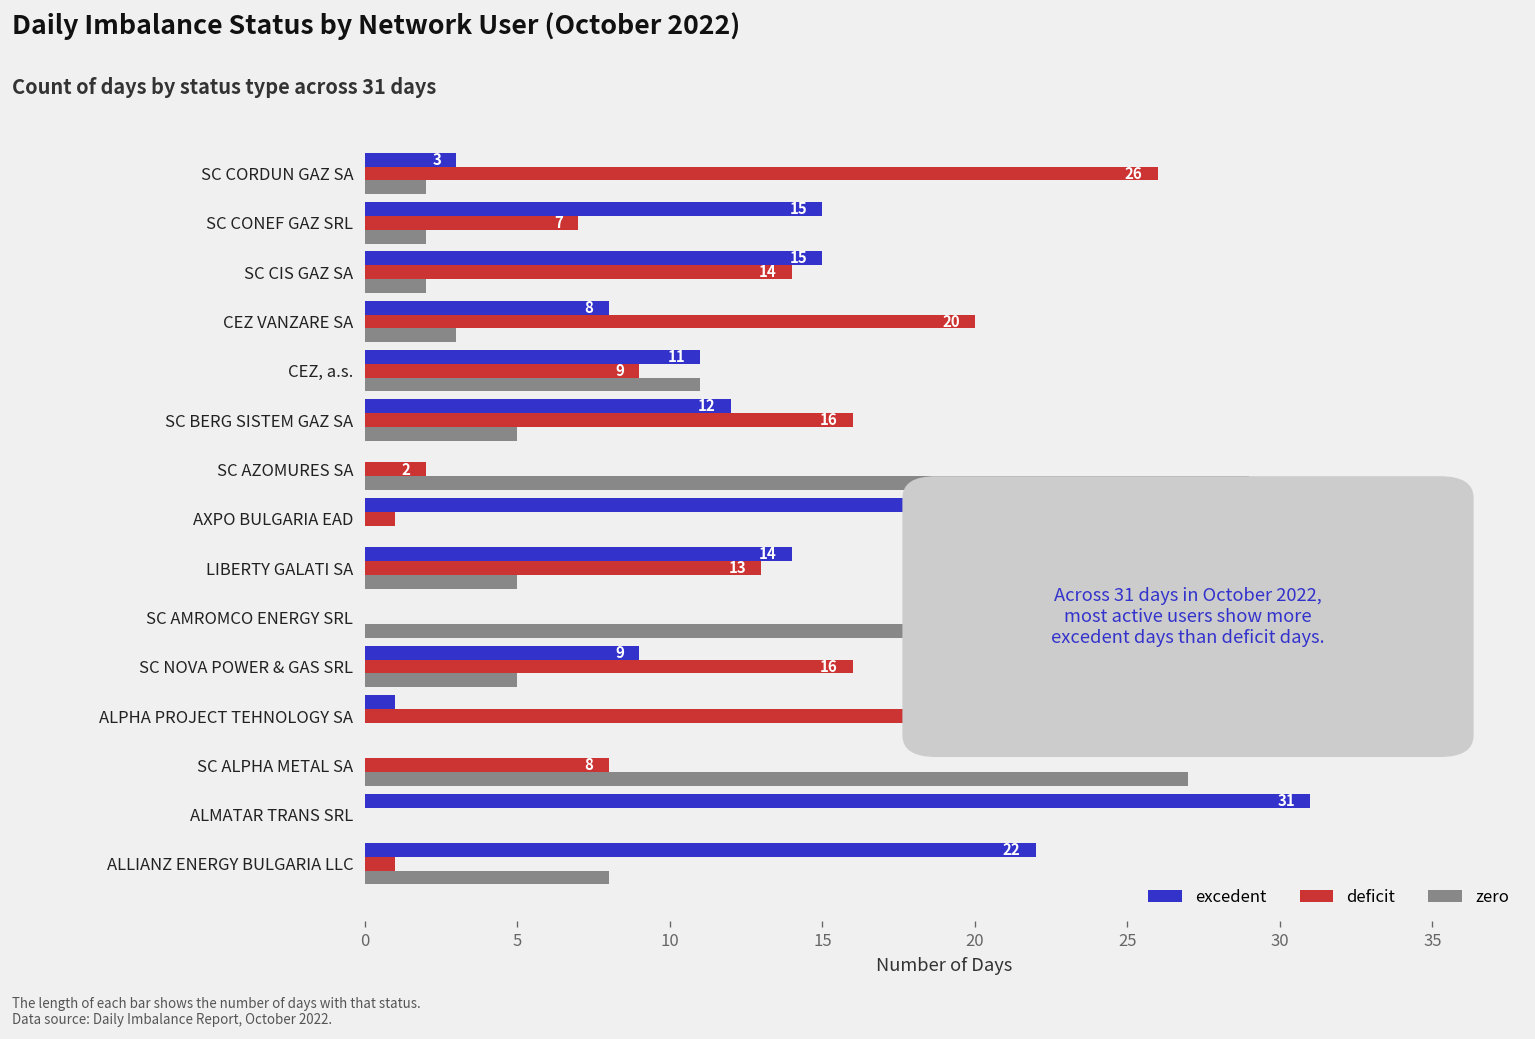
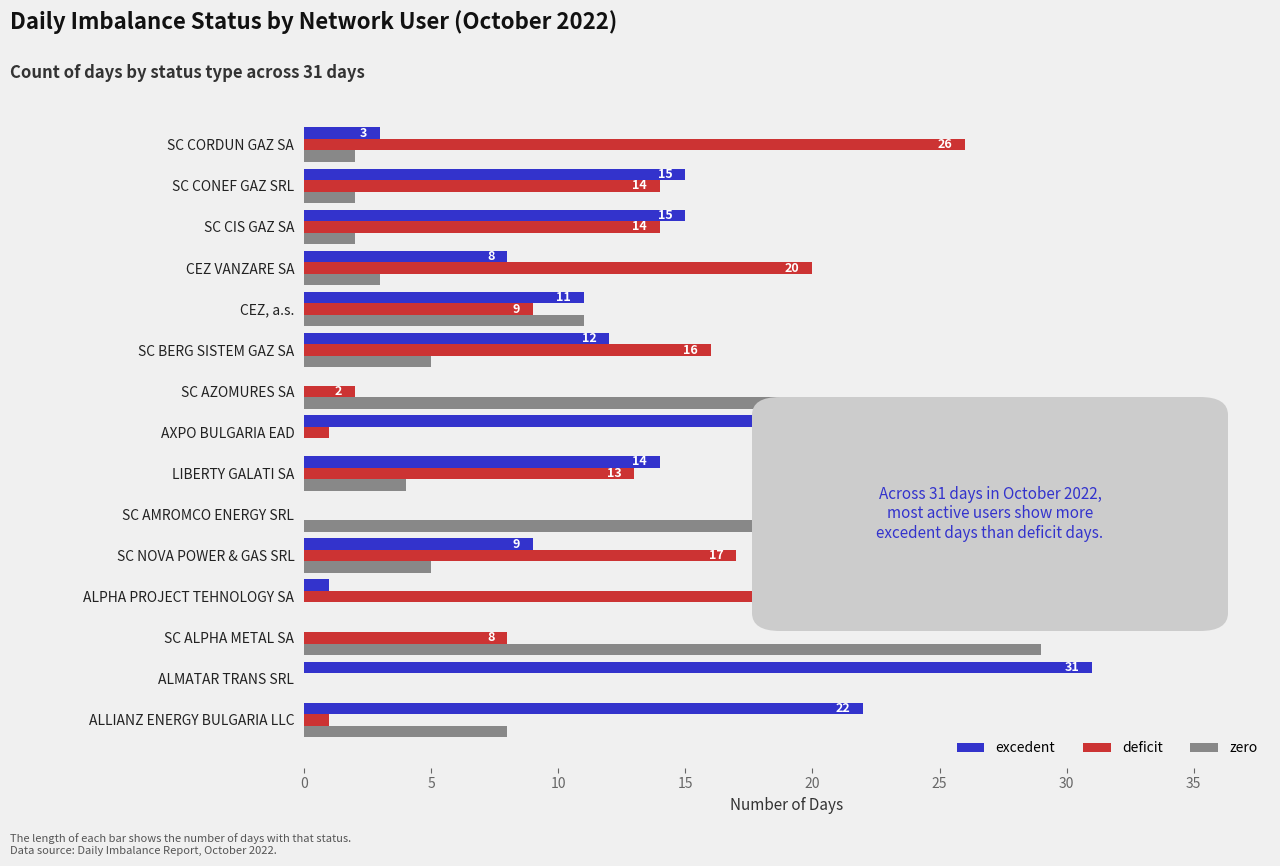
deficit, SC CONEF GAZ SRL: 7 -> 14
zero, LIBERTY GALATI SA: 5 -> 4
deficit, SC NOVA POWER & GAS SRL: 16 -> 17
zero, SC ALPHA METAL SA: 27 -> 29
